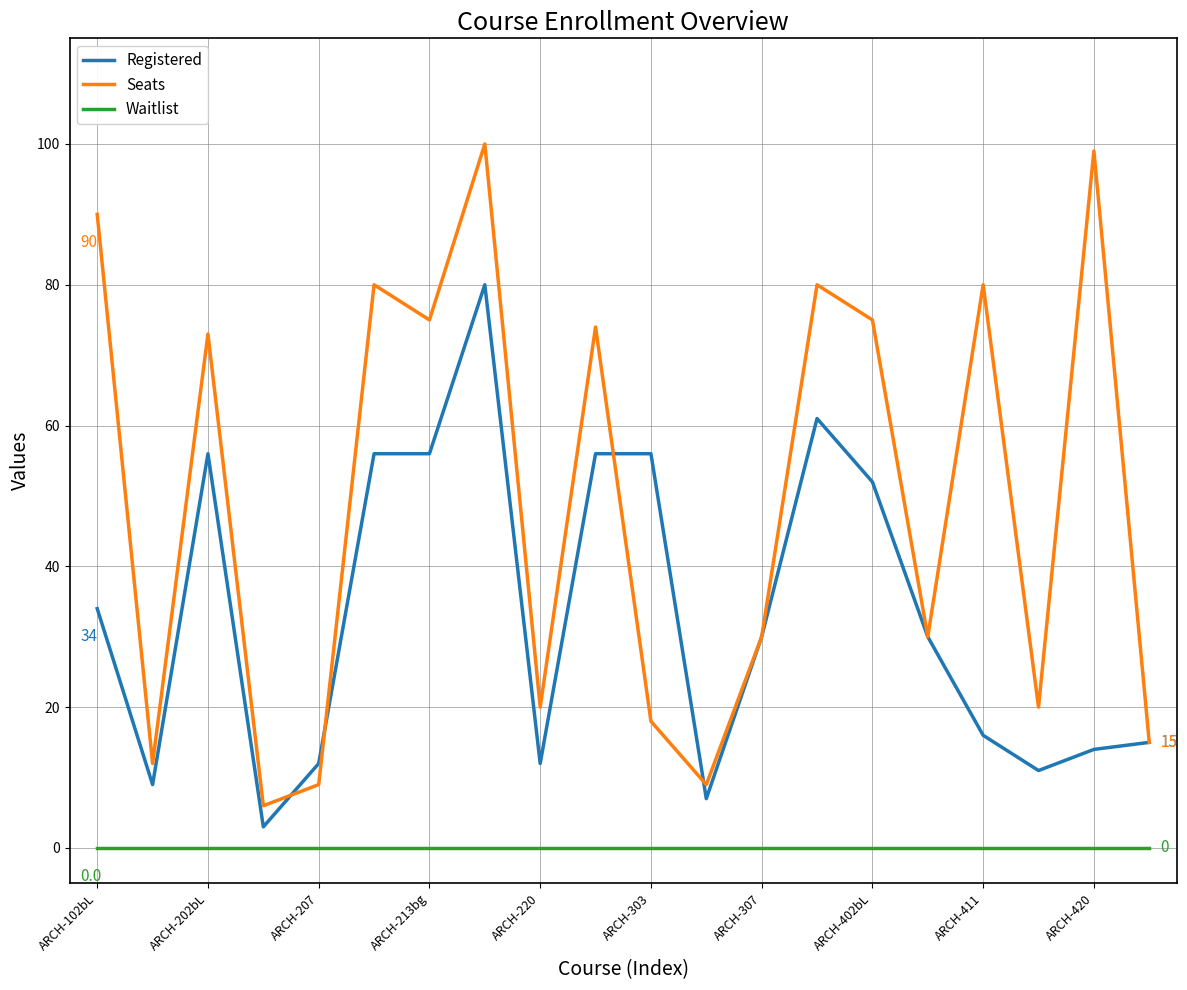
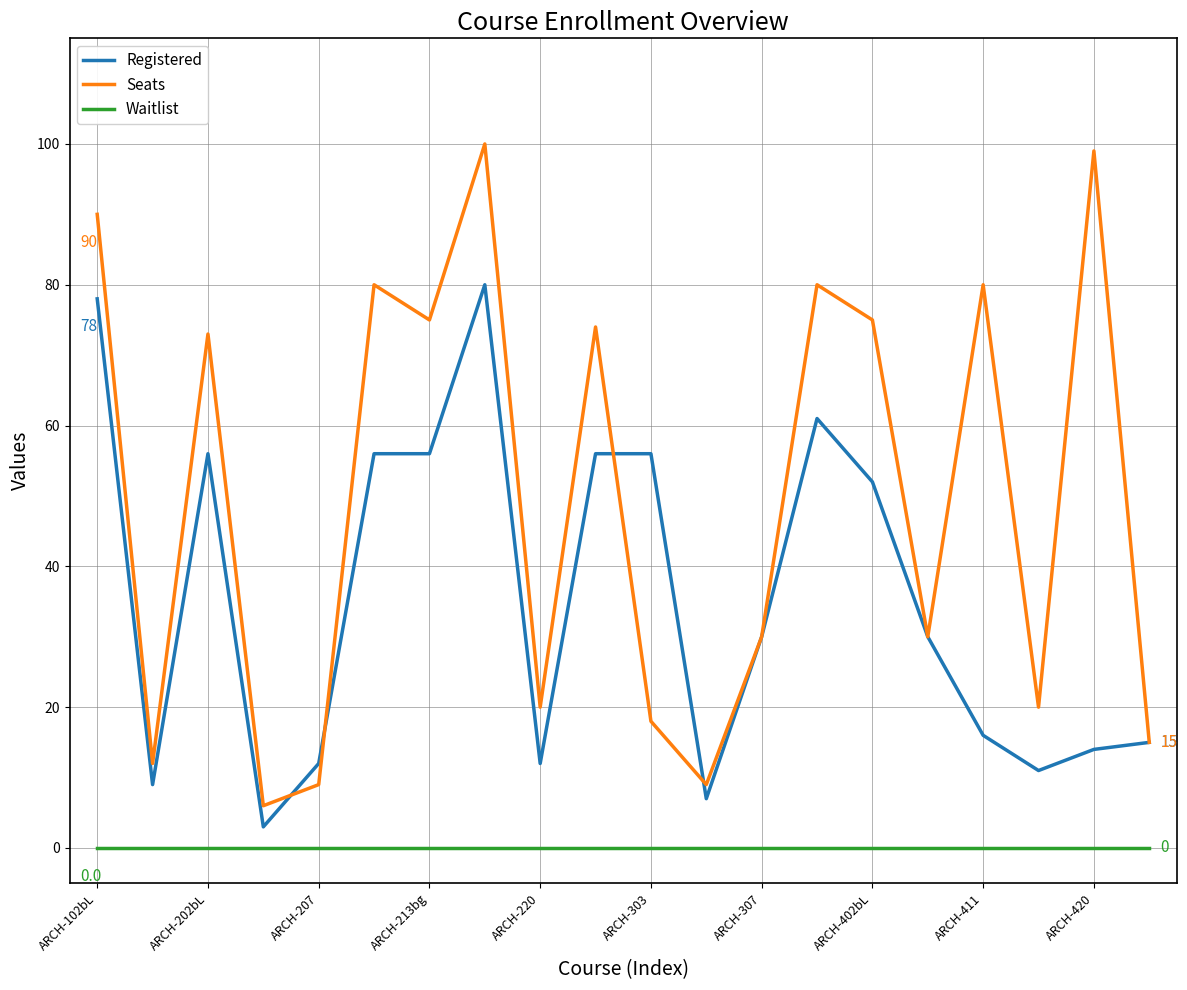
Registered, ARCH-102bL: 34 -> 78
